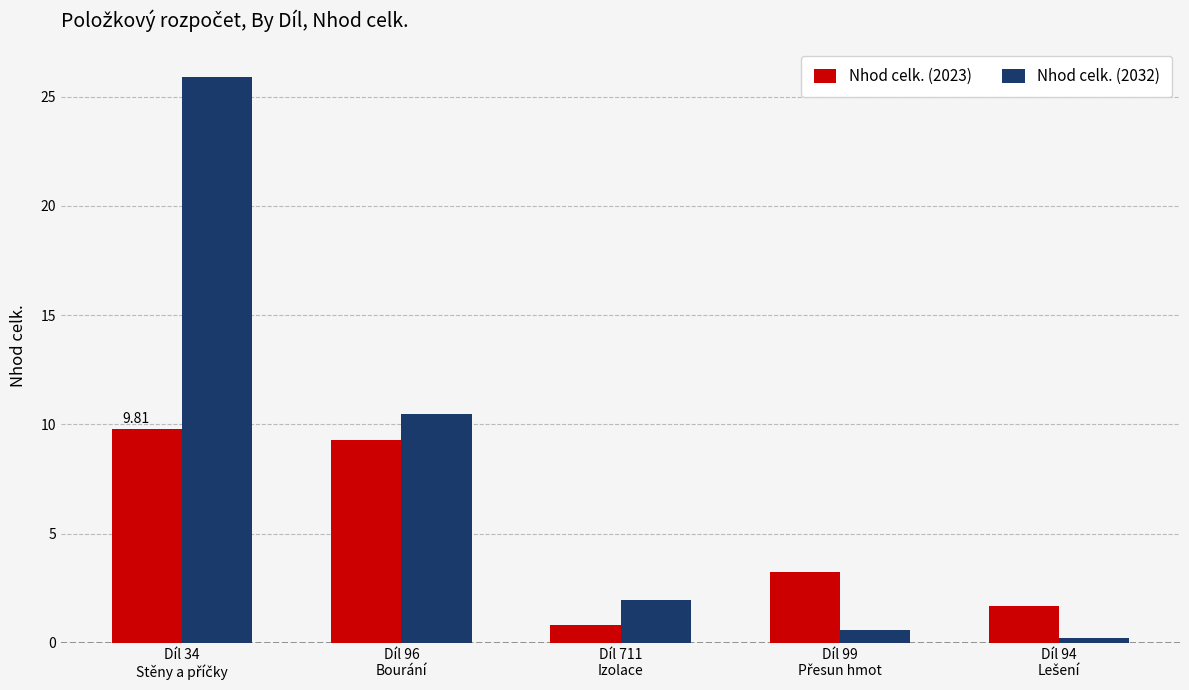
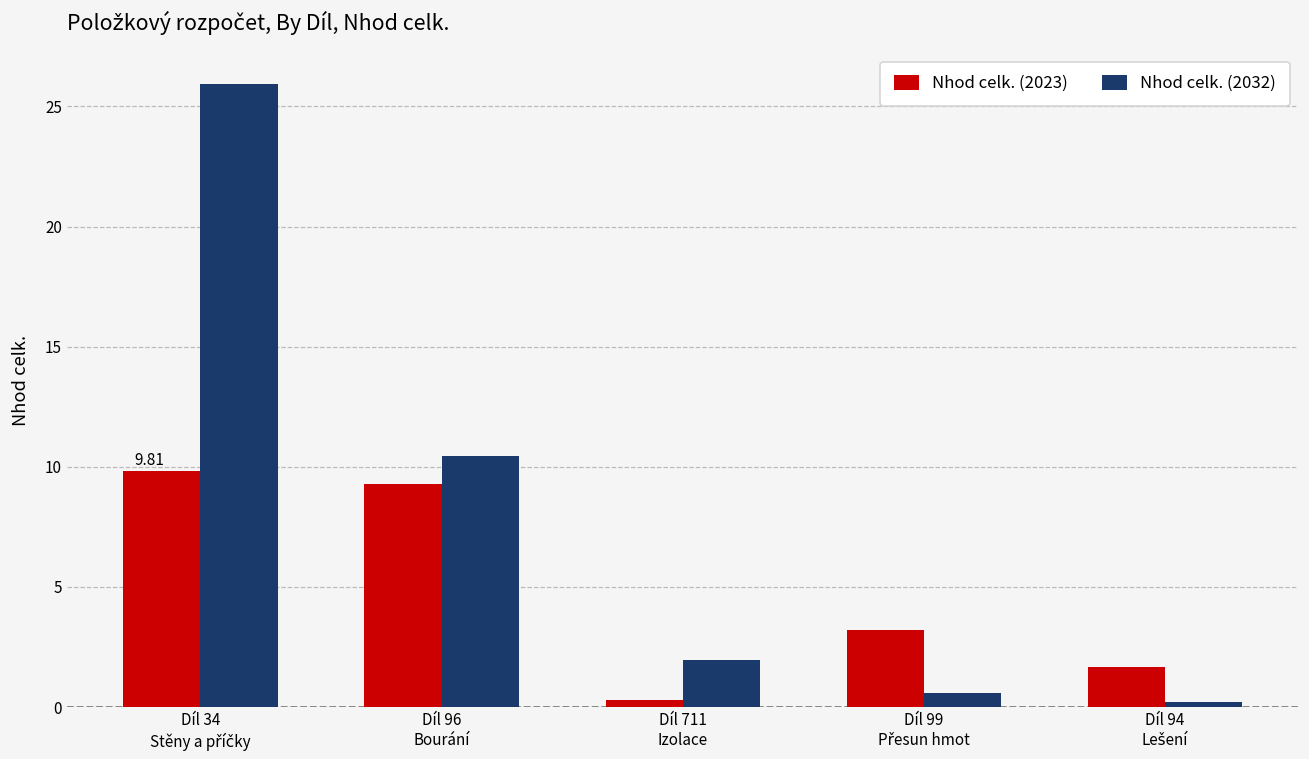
Nhod celk. (2023), Díl 711 Izolace: 0.8 -> 0.3
